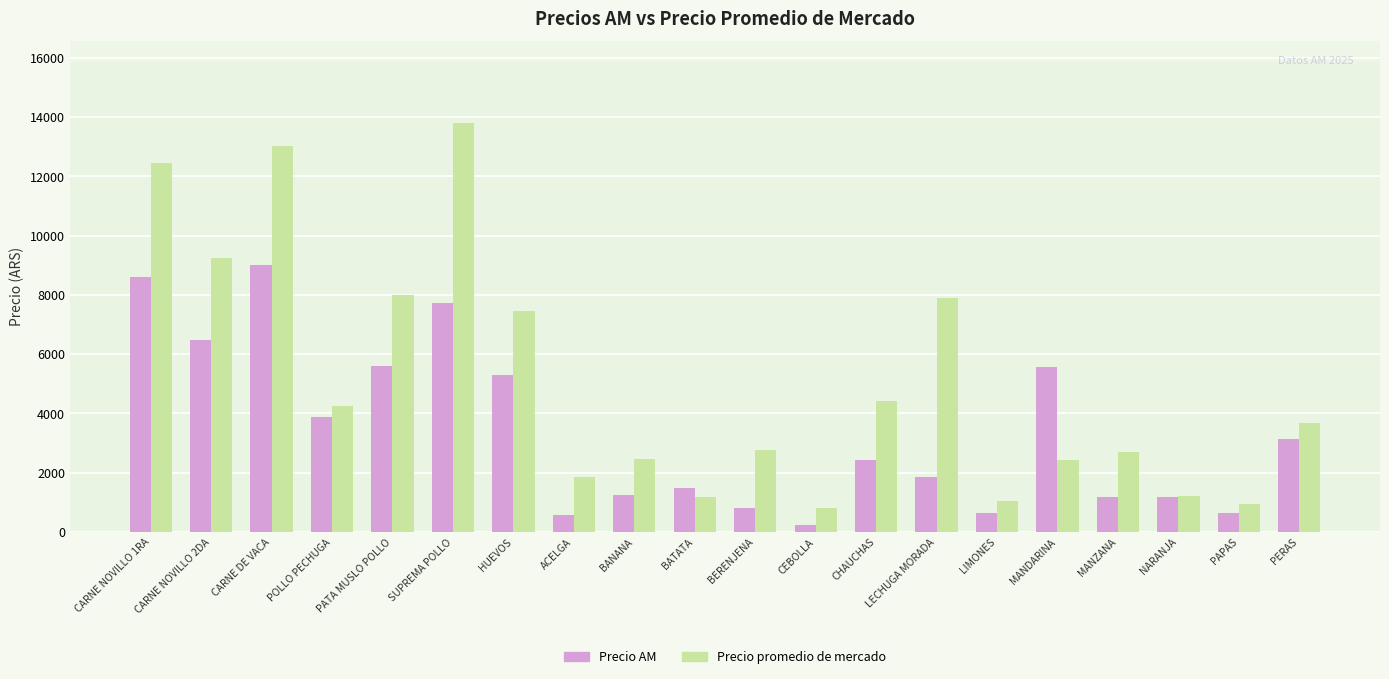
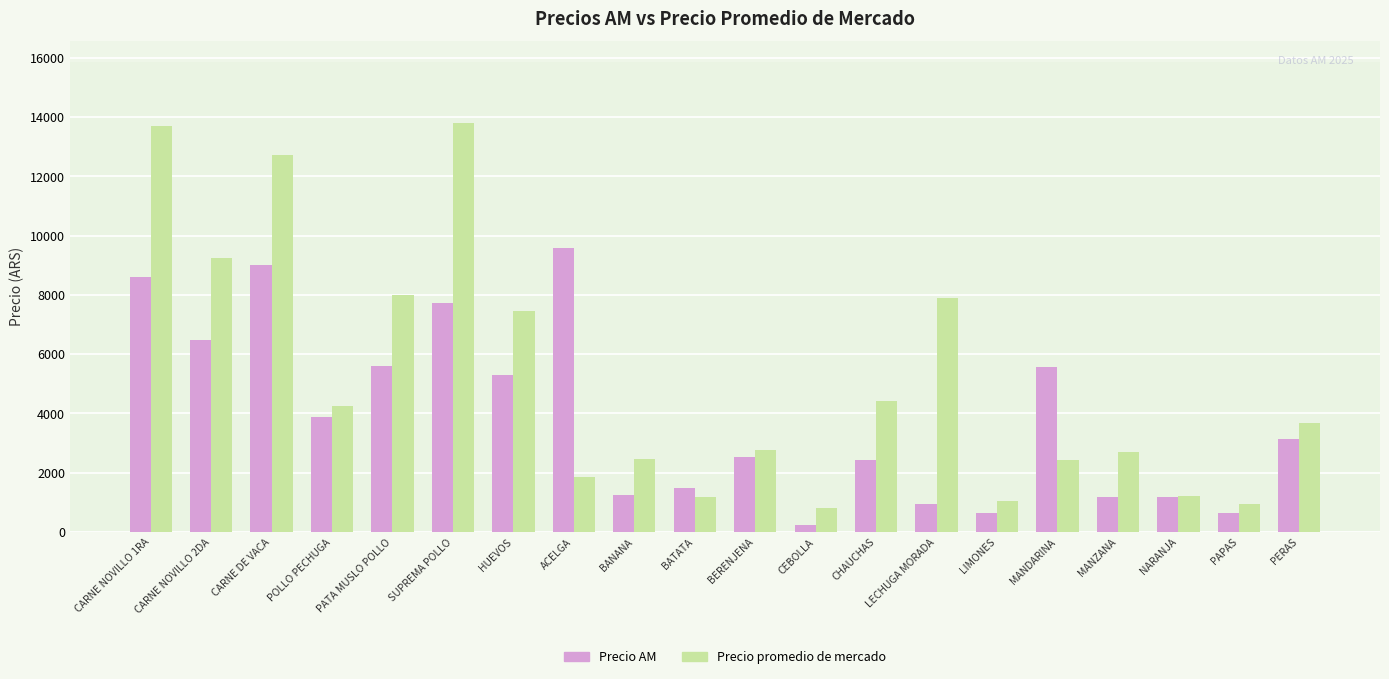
Precio promedio de mercado, CARNE NOVILLO 1RA: 12400 -> 13700
Precio promedio de mercado, CARNE DE VACA: 13000 -> 12700
Precio AM, ACELGA: 600 -> 9600
Precio AM, BERENJENA: 800 -> 2500
Precio AM, LECHUGA MORADA: 1800 -> 1000
